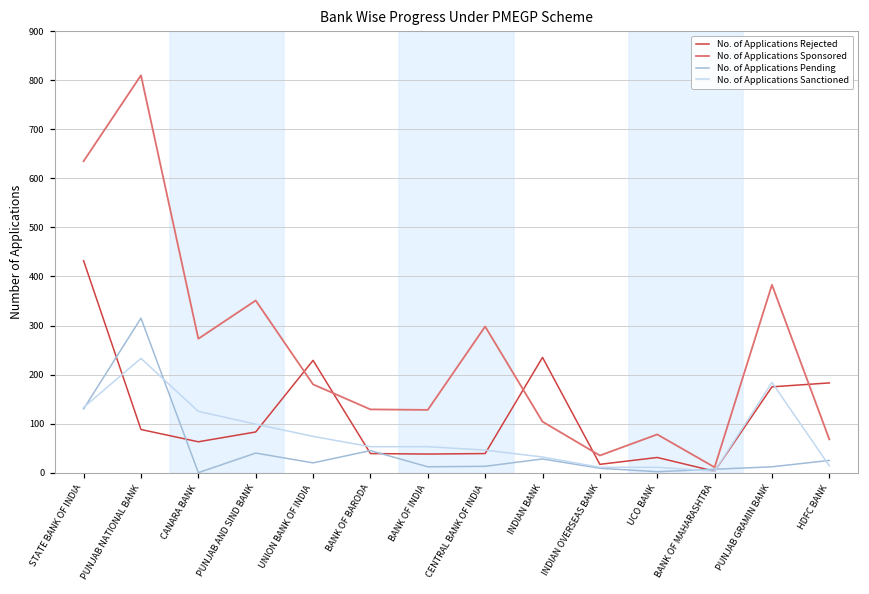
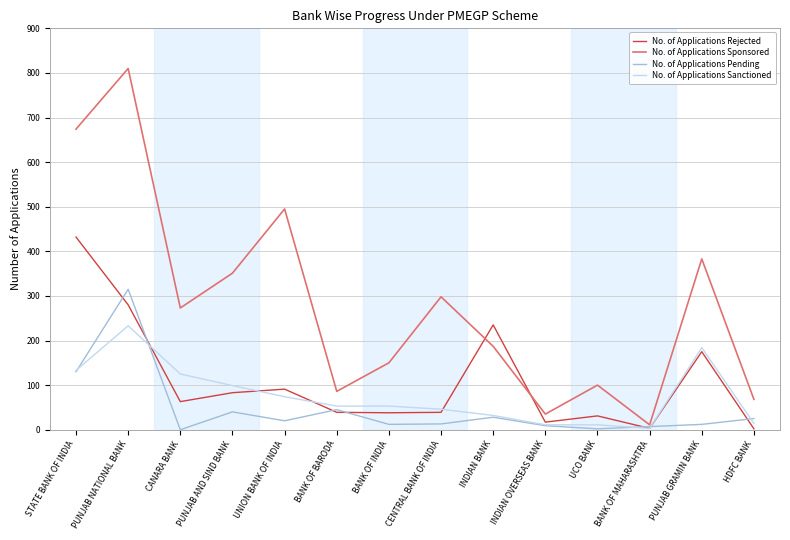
No. of Applications Sponsored, STATE BANK OF INDIA: 640 -> 670
No. of Applications Rejected, PUNJAB NATIONAL BANK: 90 -> 280
No. of Applications Rejected, UNION BANK OF INDIA: 230 -> 90
No. of Applications Sponsored, UNION BANK OF INDIA: 180 -> 500
No. of Applications Sponsored, BANK OF BARODA: 130 -> 90
No. of Applications Sponsored, BANK OF INDIA: 130 -> 150
No. of Applications Sponsored, INDIAN BANK: 100 -> 190
No. of Applications Sponsored, UCO BANK: 80 -> 100
No. of Applications Rejected, HDFC BANK: 180 -> 0
